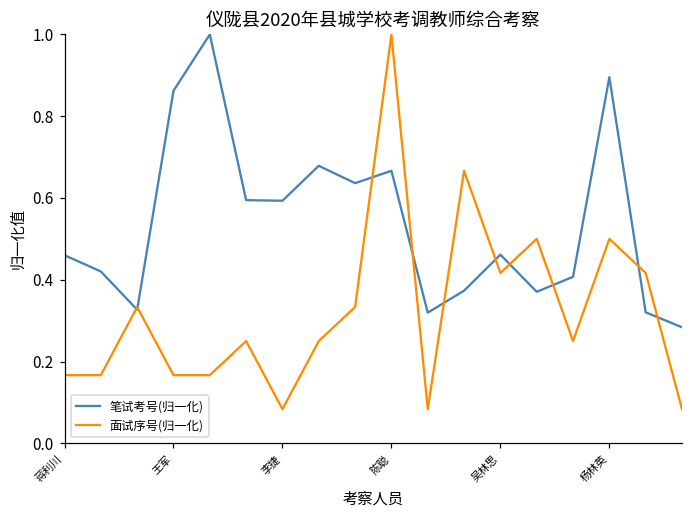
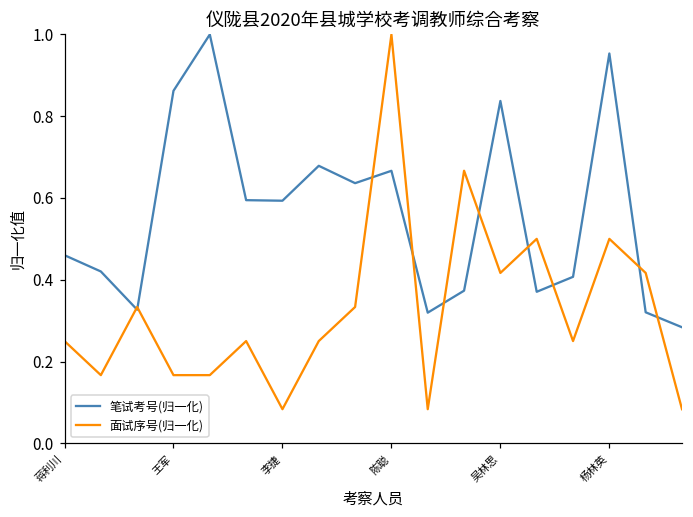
面试序号(归一化), 蒋利川: 0.17 -> 0.25
笔试考号(归一化), 吴林思: 0.46 -> 0.84
笔试考号(归一化), 杨林英: 0.90 -> 0.95
